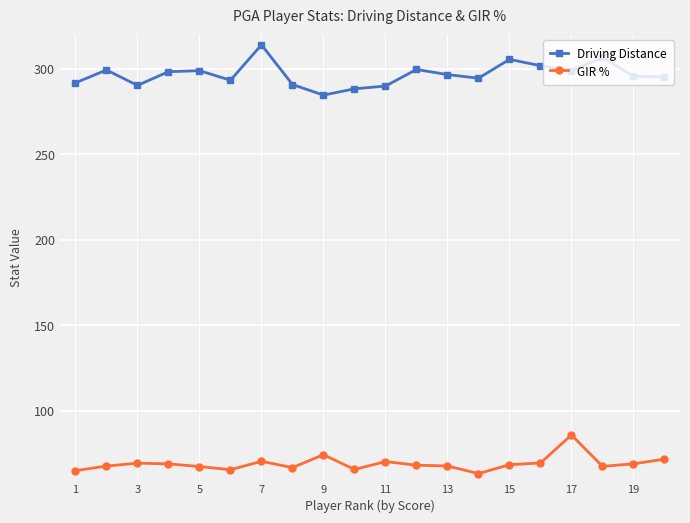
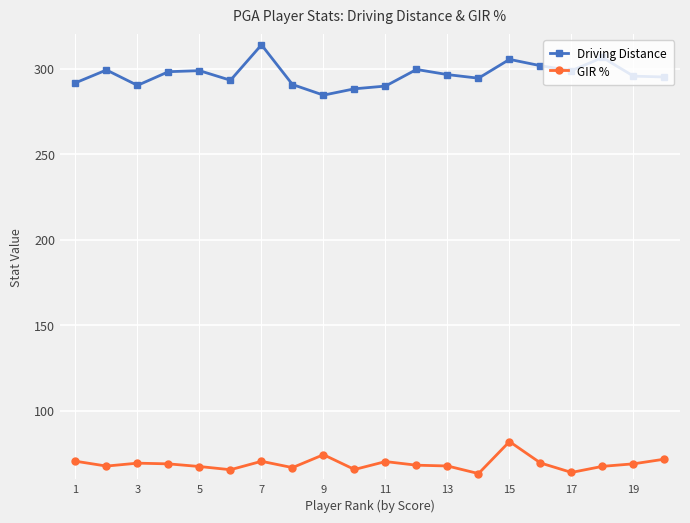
GIR %, 1: 65 -> 71
GIR %, 15: 69 -> 82
GIR %, 17: 86 -> 64
